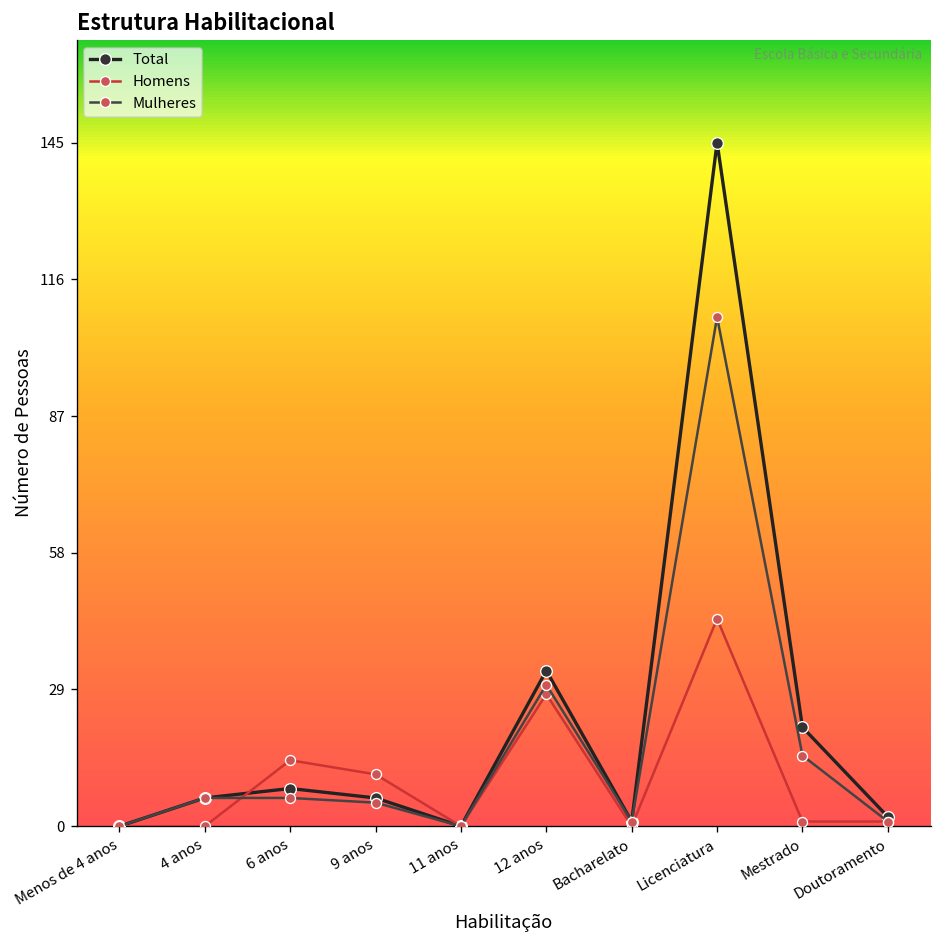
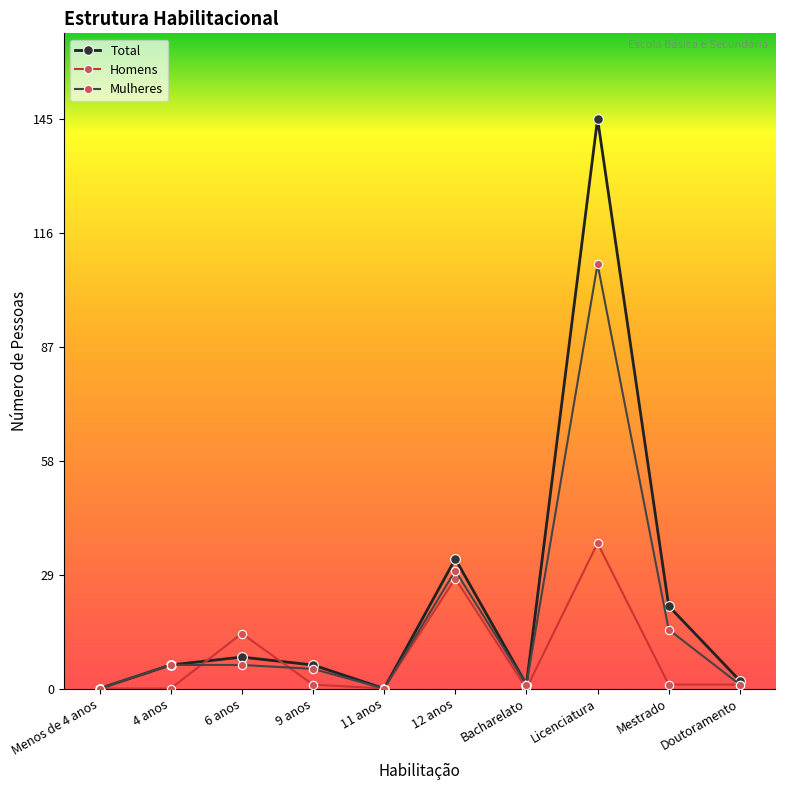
Homens, 9 anos: 11 -> 1
Homens, Licenciatura: 44 -> 37
